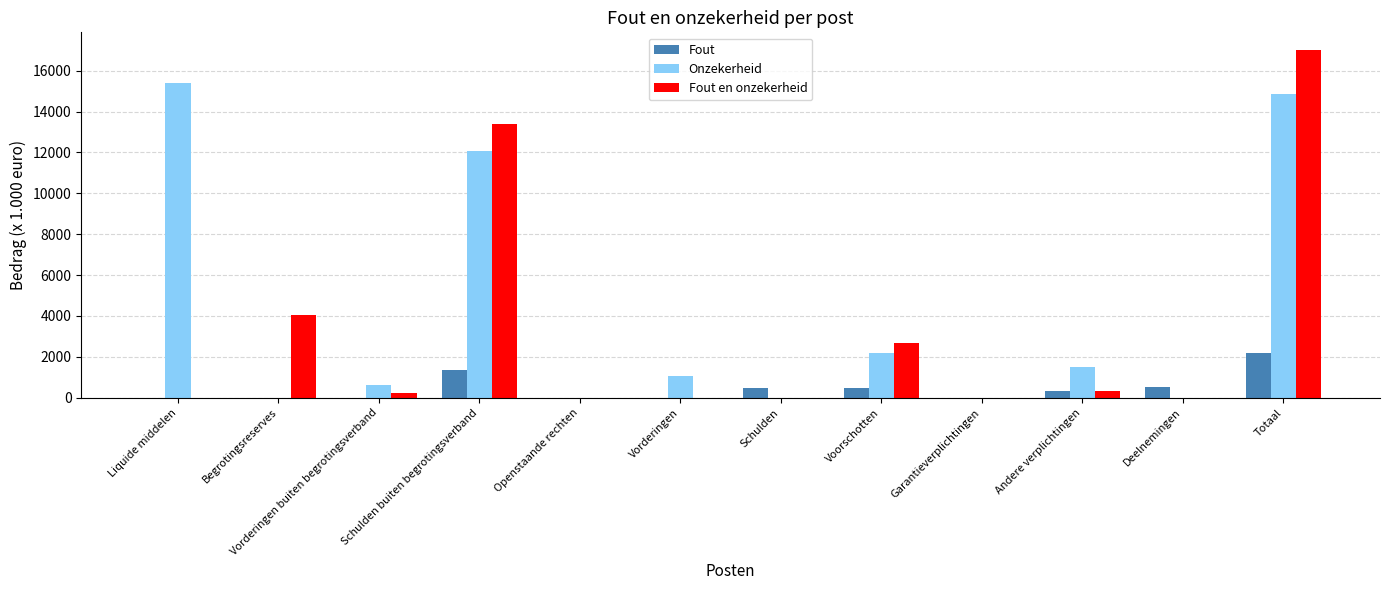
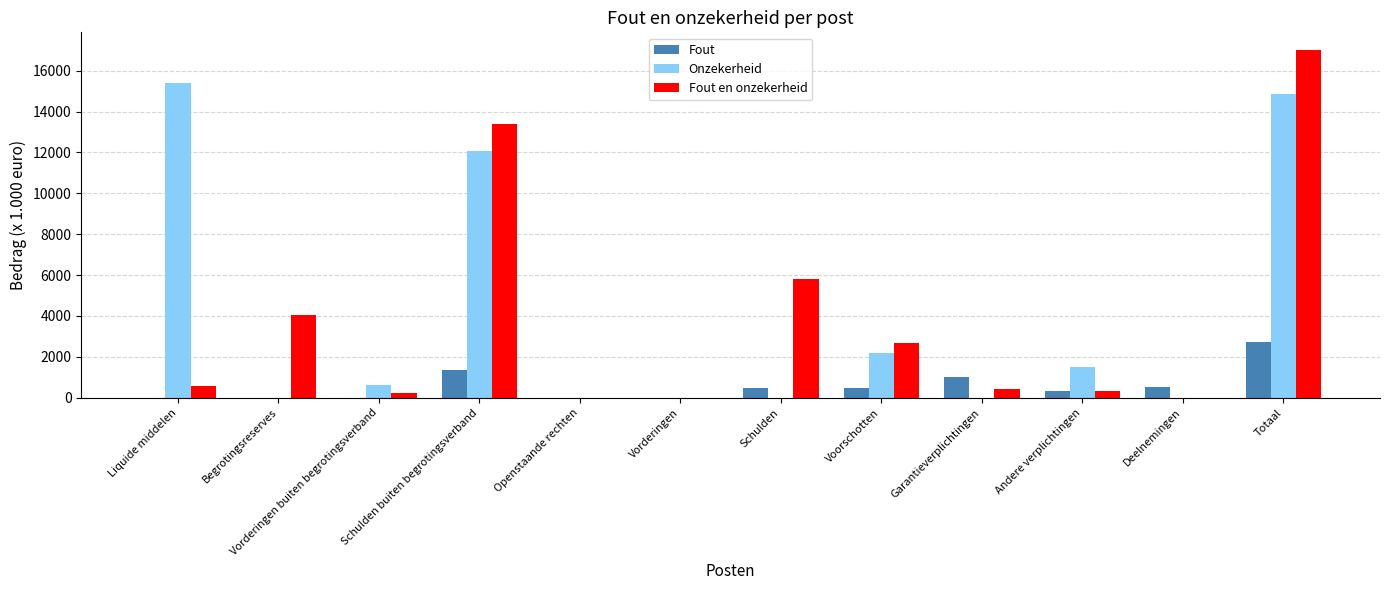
Fout en onzekerheid, Liquide middelen: 0 -> 600
Onzekerheid, Vorderingen: 1000 -> 0
Fout en onzekerheid, Schulden: 0 -> 5800
Fout, Garantieverplichtingen: 0 -> 1000
Fout en onzekerheid, Garantieverplichtingen: 0 -> 400
Fout, Totaal: 2200 -> 2700
